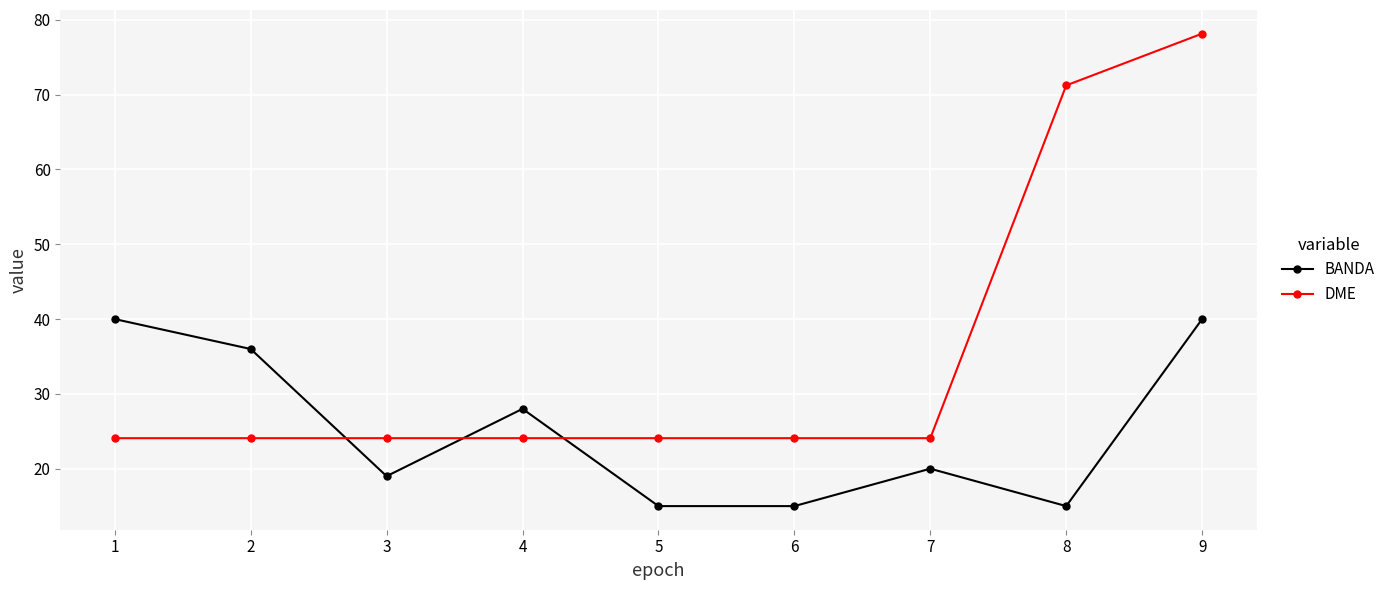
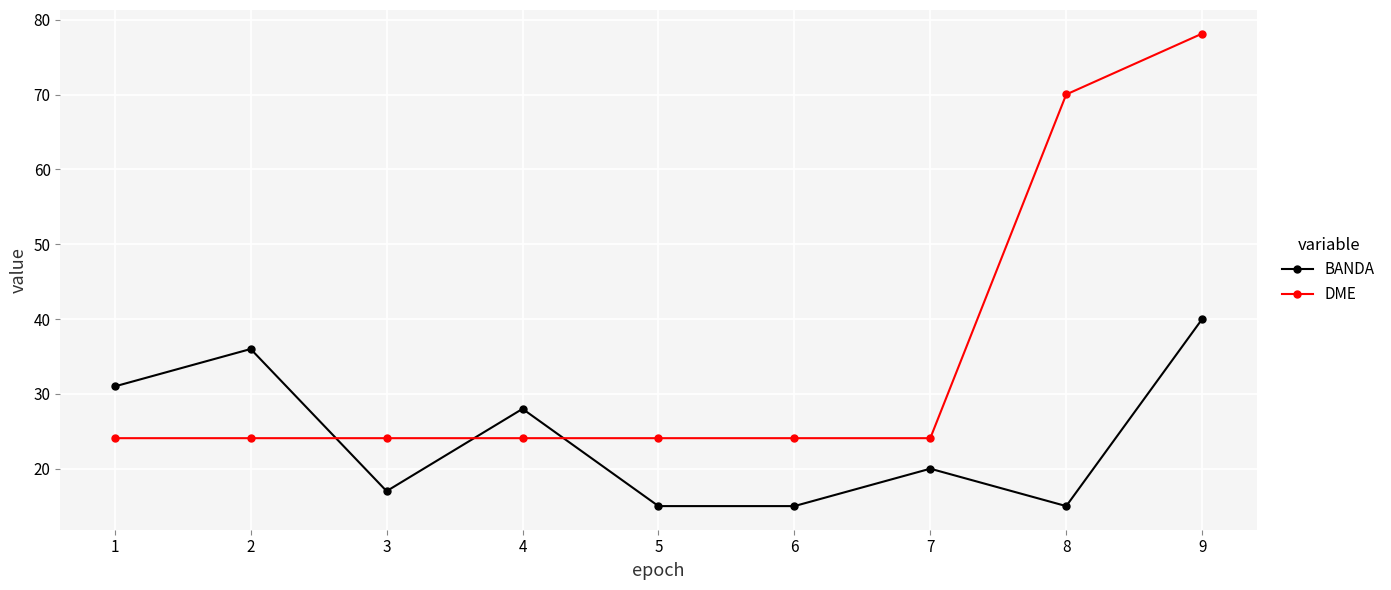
BANDA, 1: 40 -> 31
BANDA, 3: 19 -> 17
DME, 8: 71 -> 70
